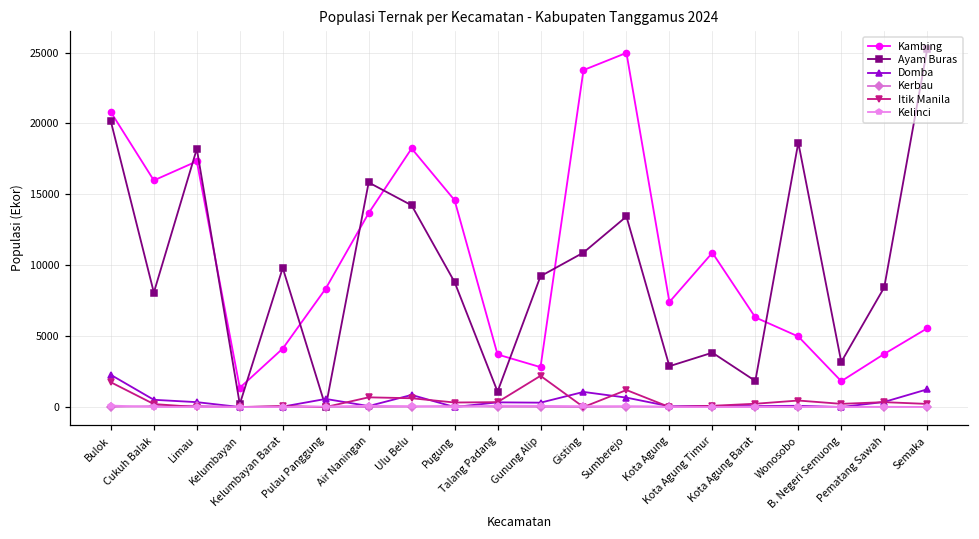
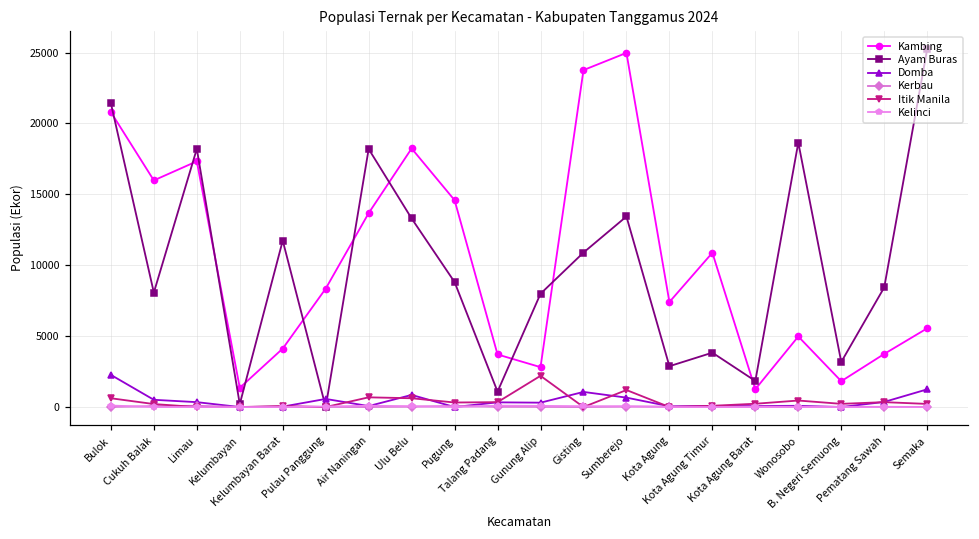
Ayam Buras, Bulok: 20100 -> 21400
Itik Manila, Bulok: 1700 -> 600
Ayam Buras, Kelumbayan Barat: 9800 -> 11700
Ayam Buras, Air Naningan: 15800 -> 18200
Ayam Buras, Ulu Belu: 14200 -> 13300
Ayam Buras, Gunung Alip: 9200 -> 8000
Kambing, Kota Agung Barat: 6300 -> 1300
